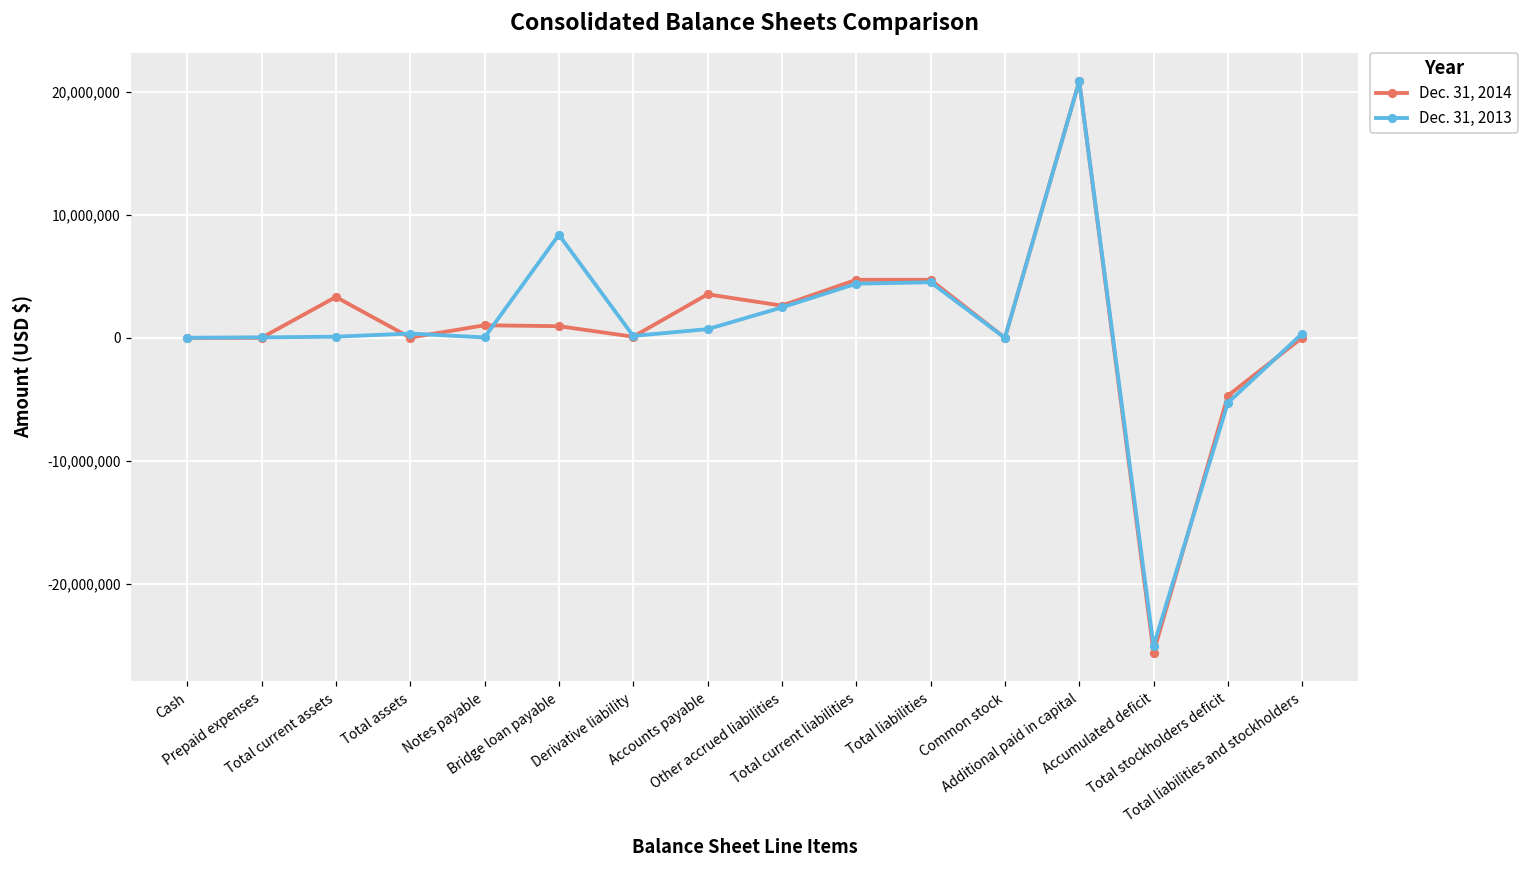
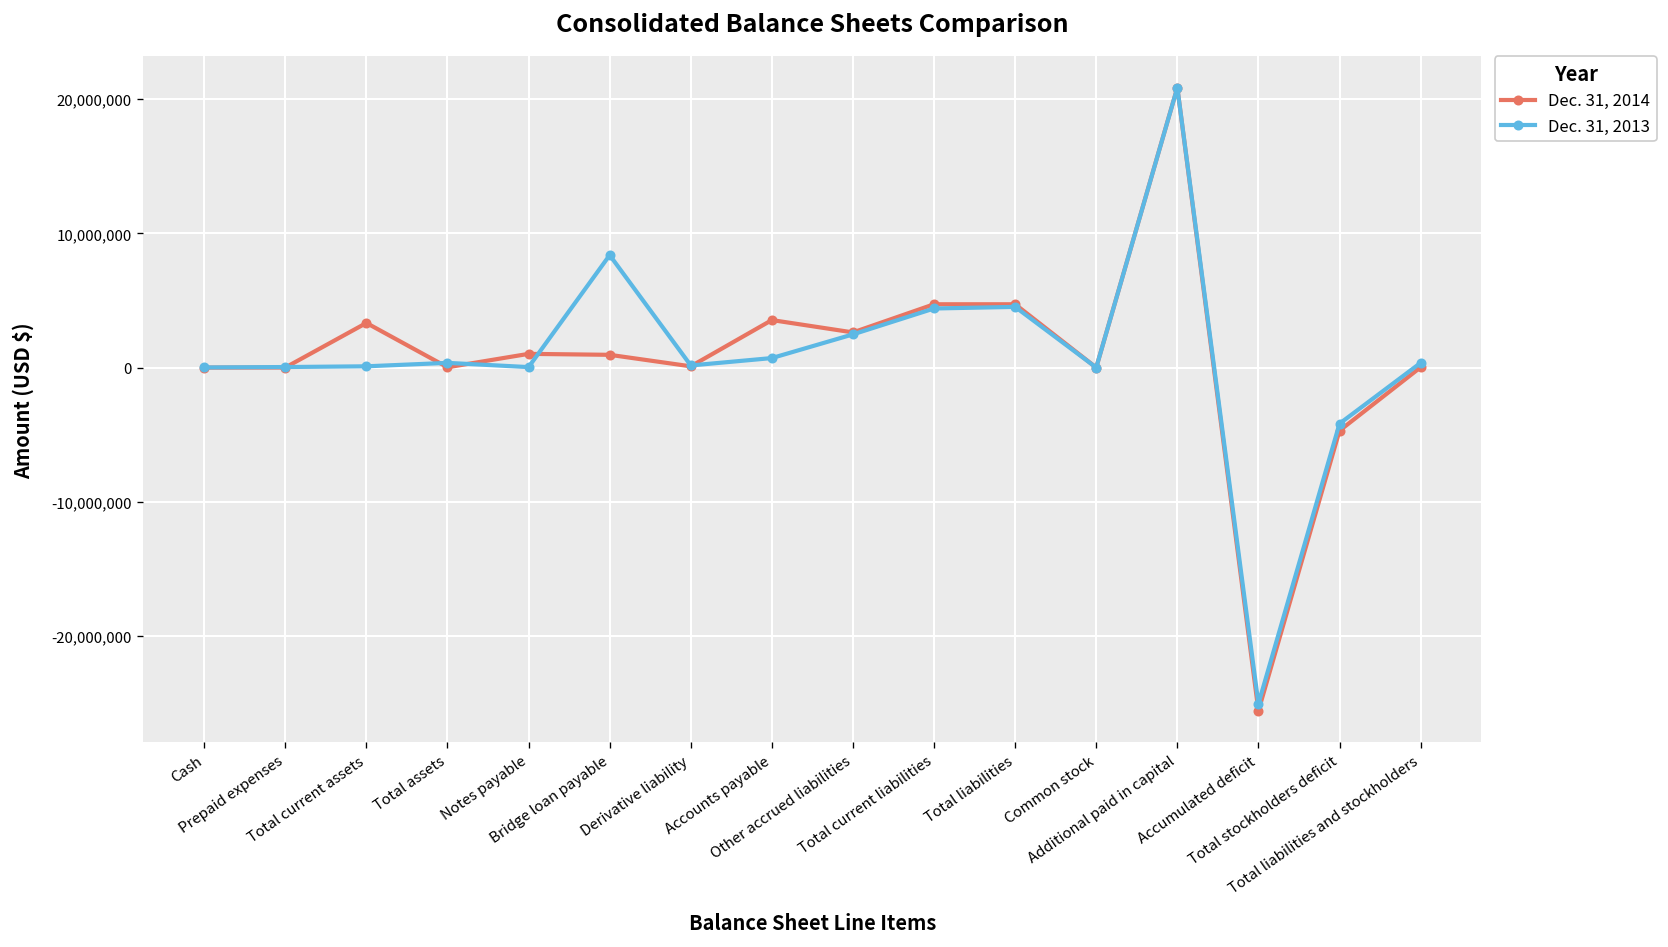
Dec. 31, 2013, Total stockholders deficit: -5,300,000 -> -4,200,000
